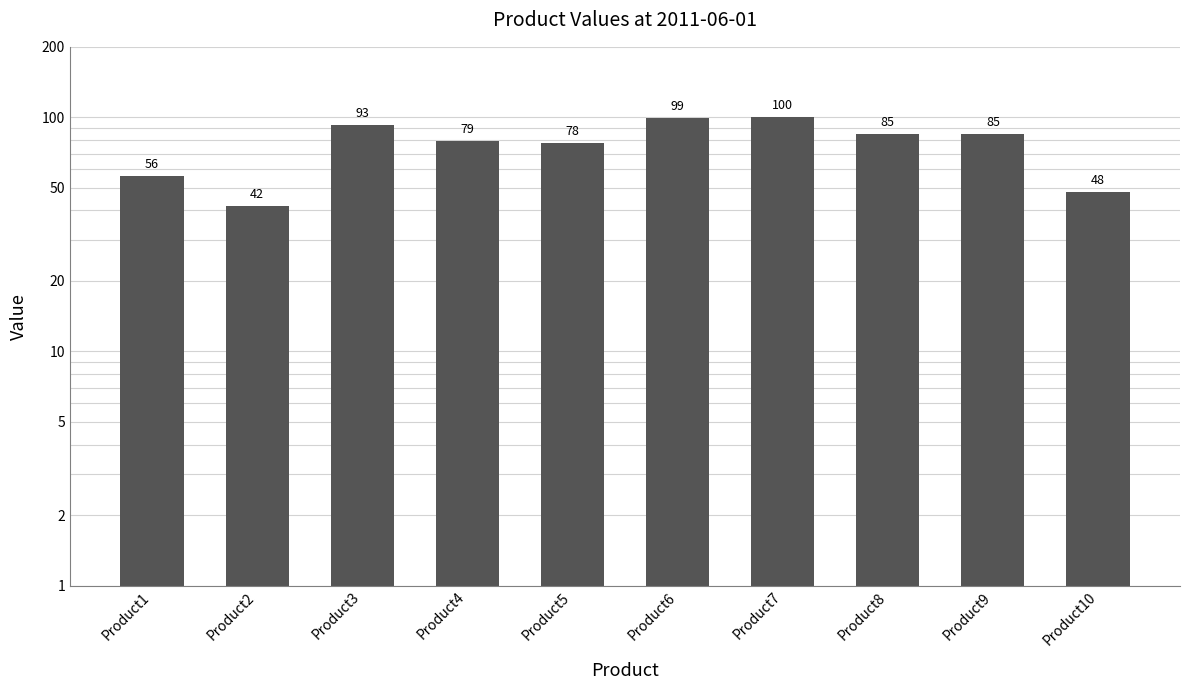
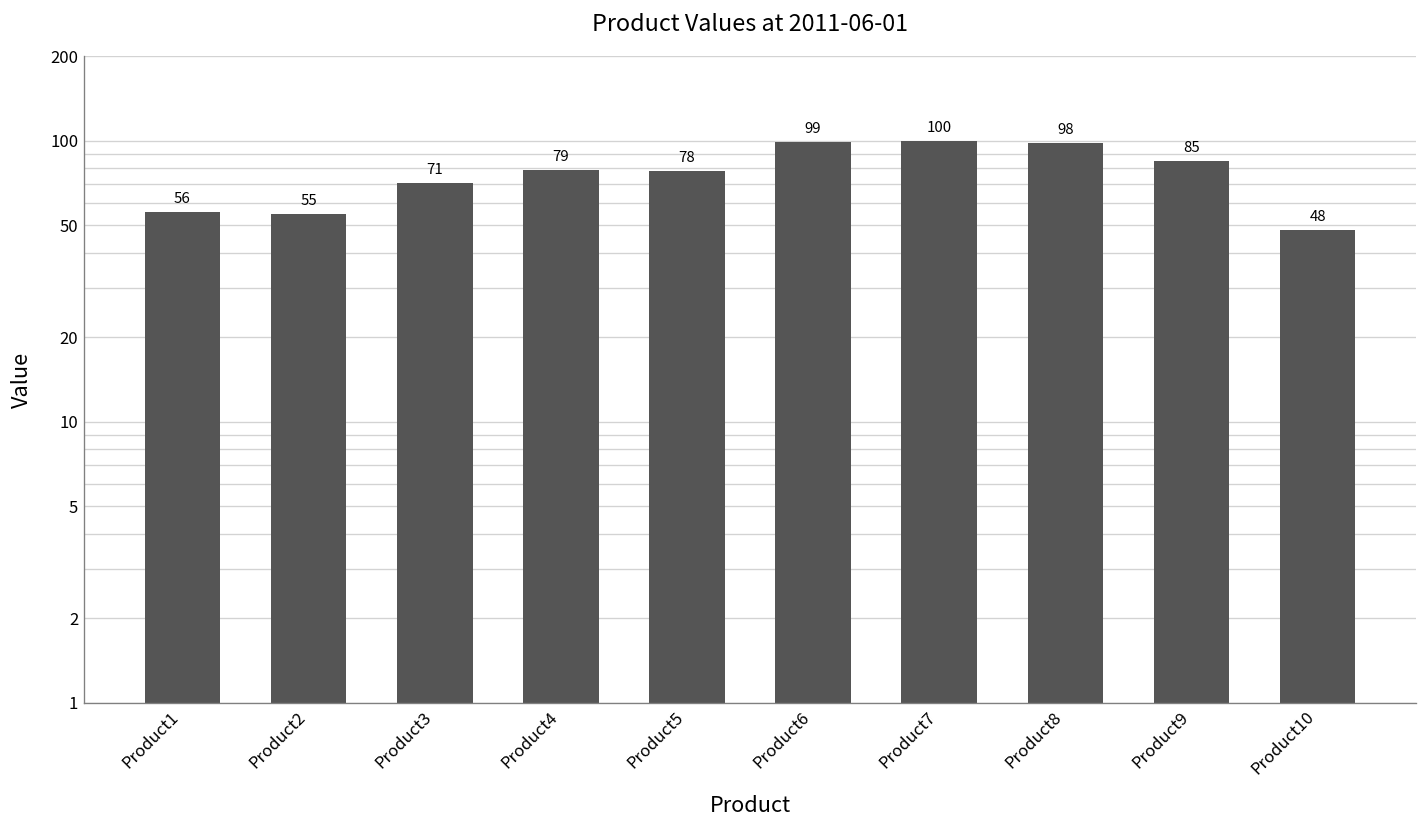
Product2: 42 -> 55
Product3: 93 -> 71
Product8: 85 -> 98
